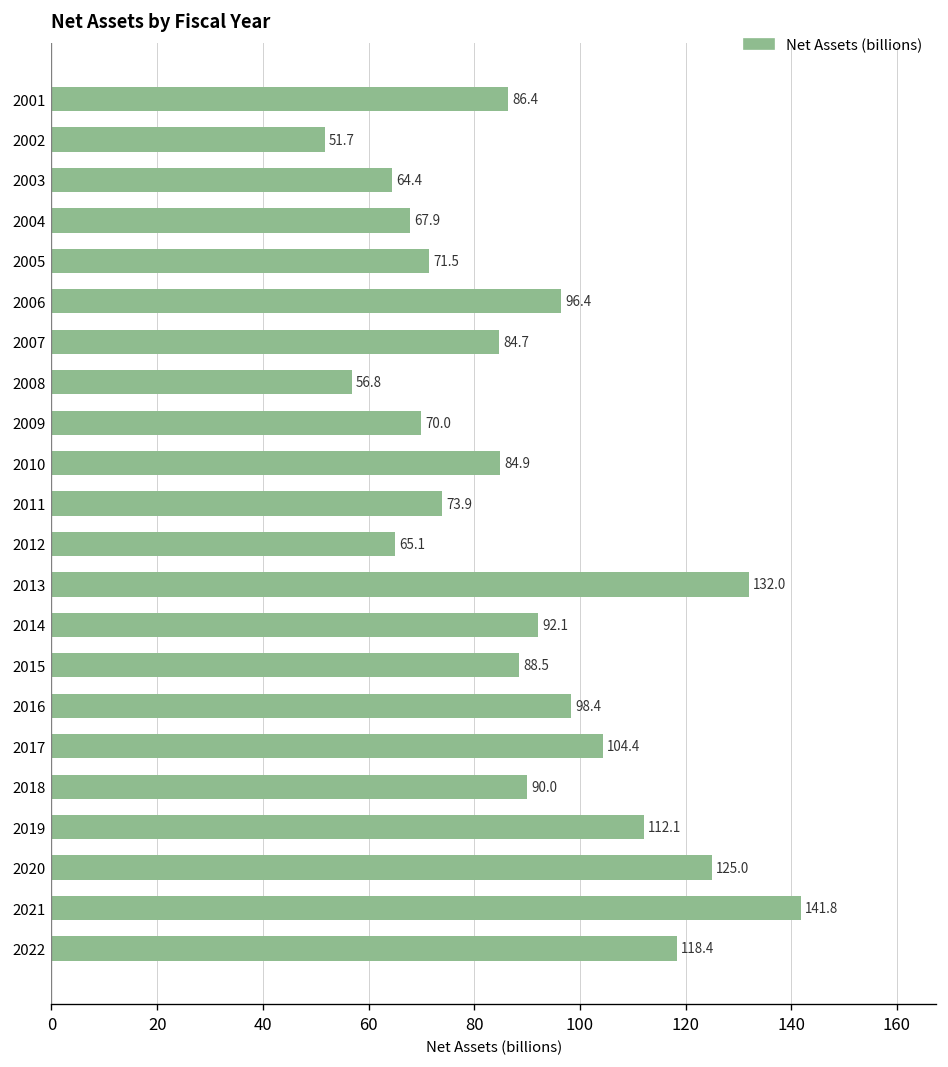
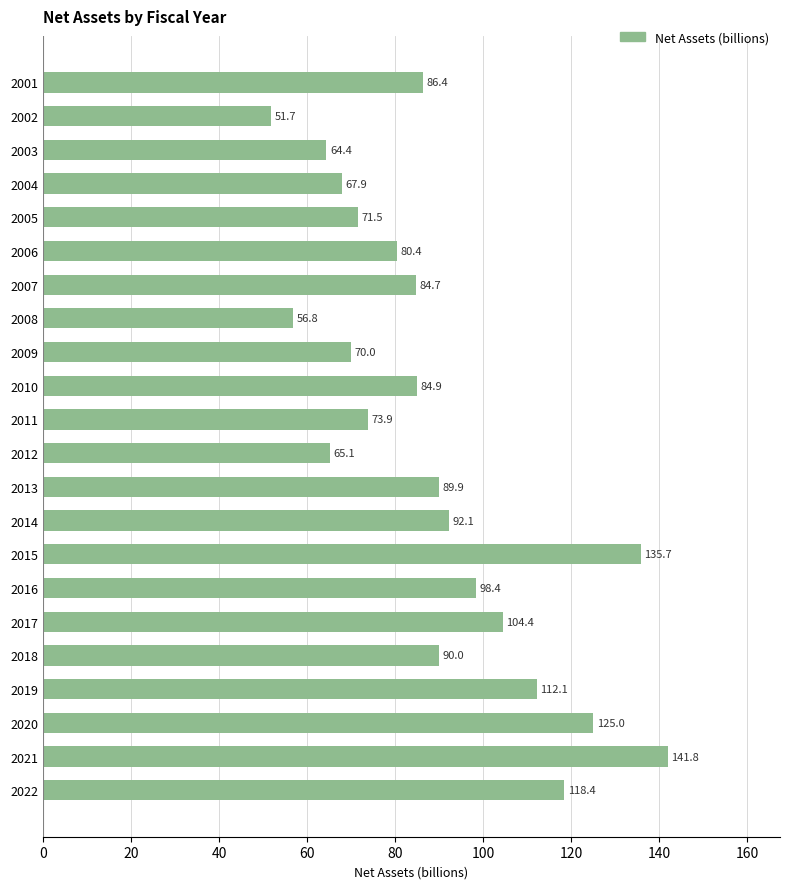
2006: 96.4 -> 80.4
2013: 132.0 -> 89.9
2015: 88.5 -> 135.7
